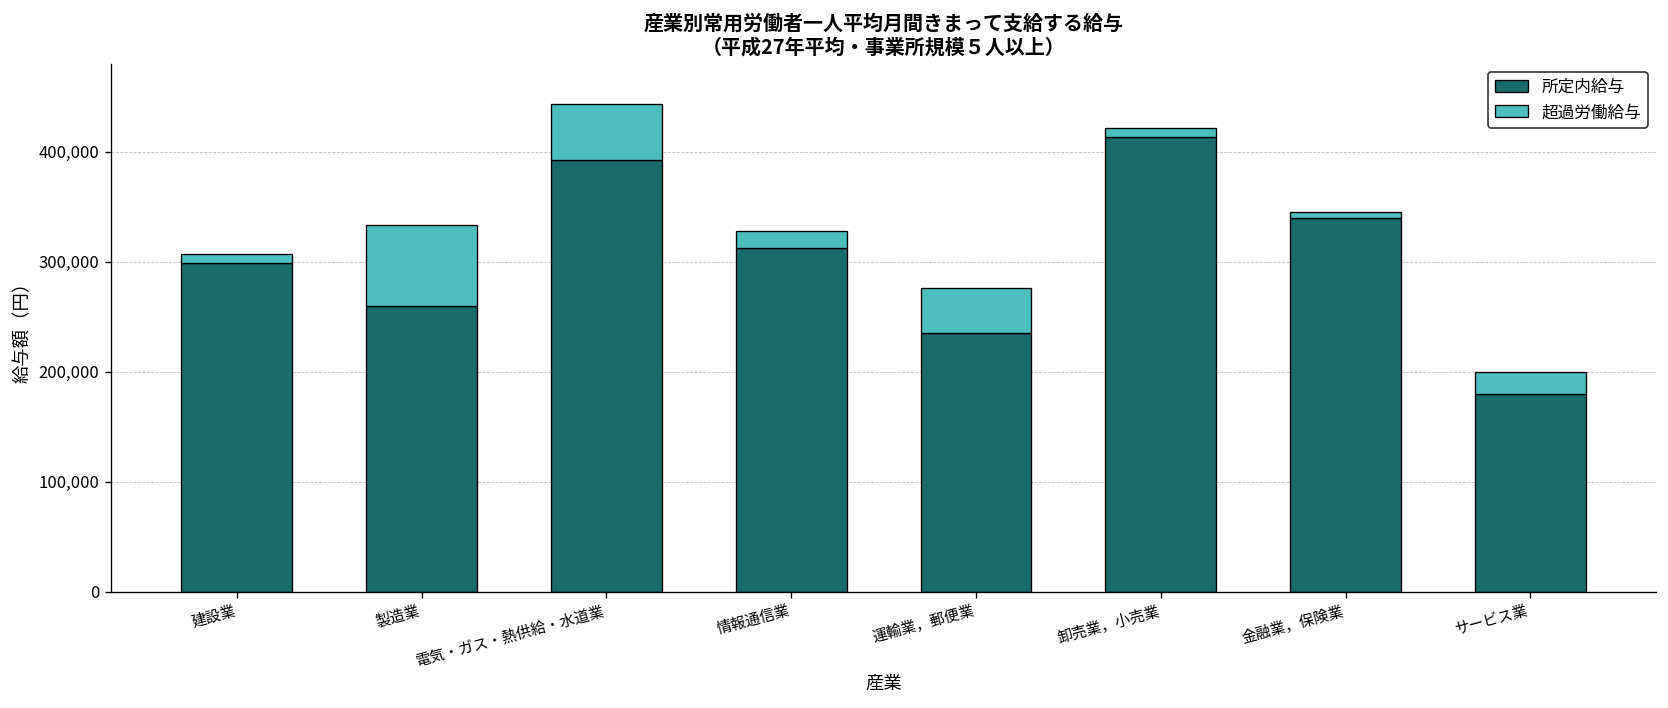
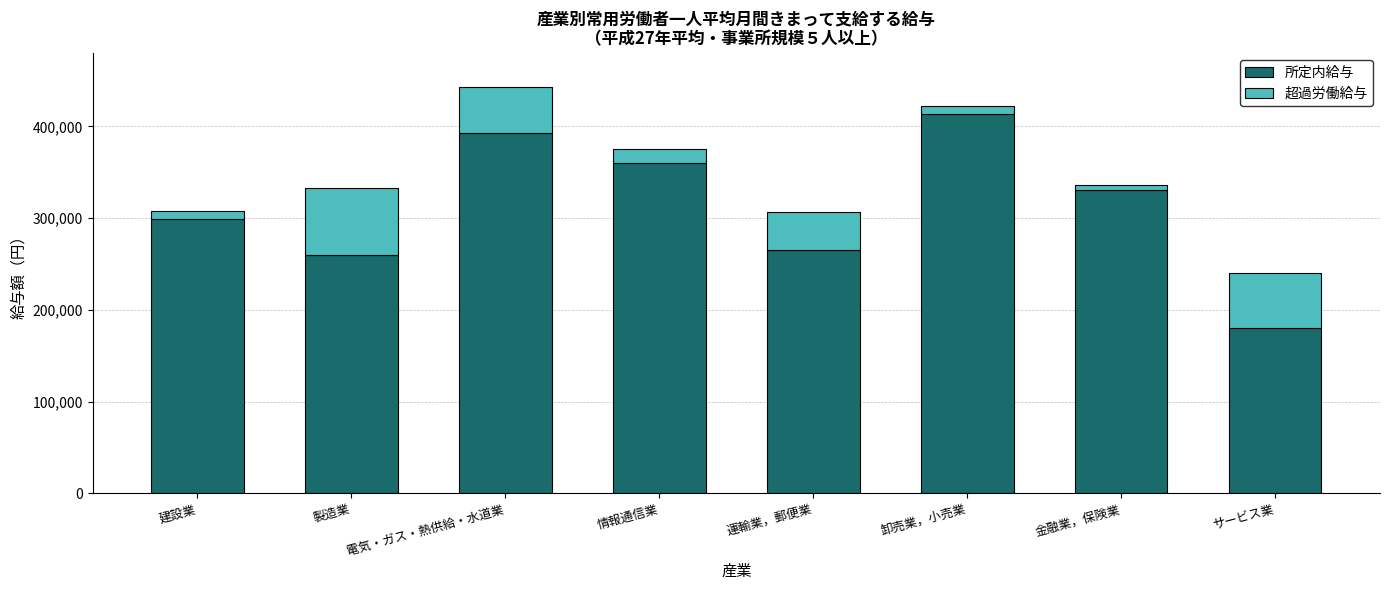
所定内給与, 情報通信業: 310,000 -> 360,000
所定内給与, 運輸業，郵便業: 230,000 -> 270,000
所定内給与, 金融業，保険業: 340,000 -> 330,000
超過労働給与, サービス業: 20,000 -> 60,000
